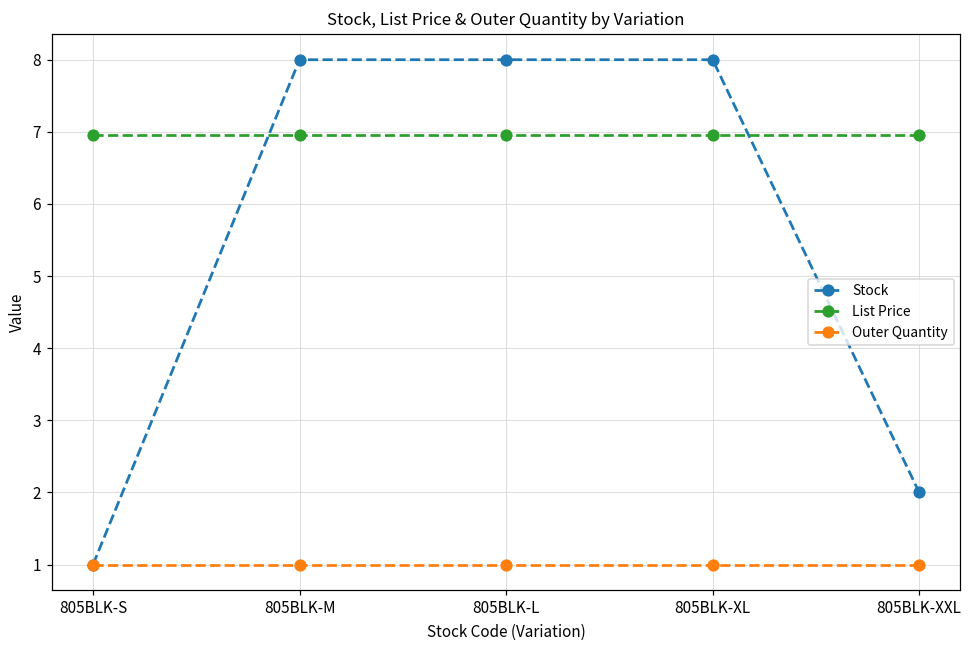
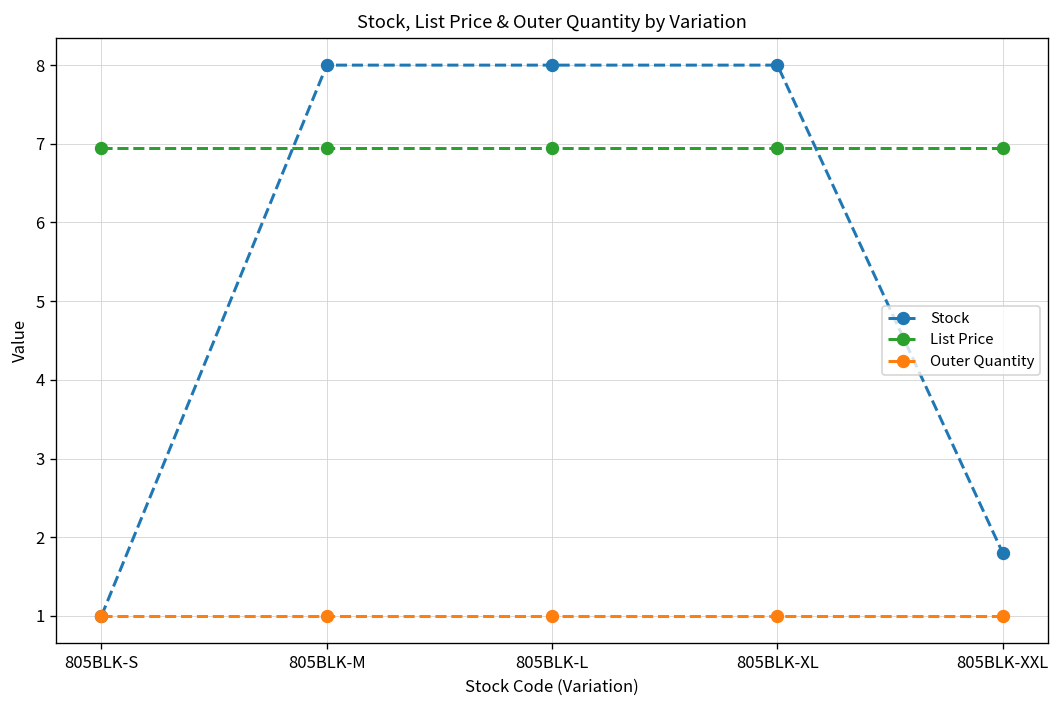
Stock, 805BLK-XXL: 2.0 -> 1.8
